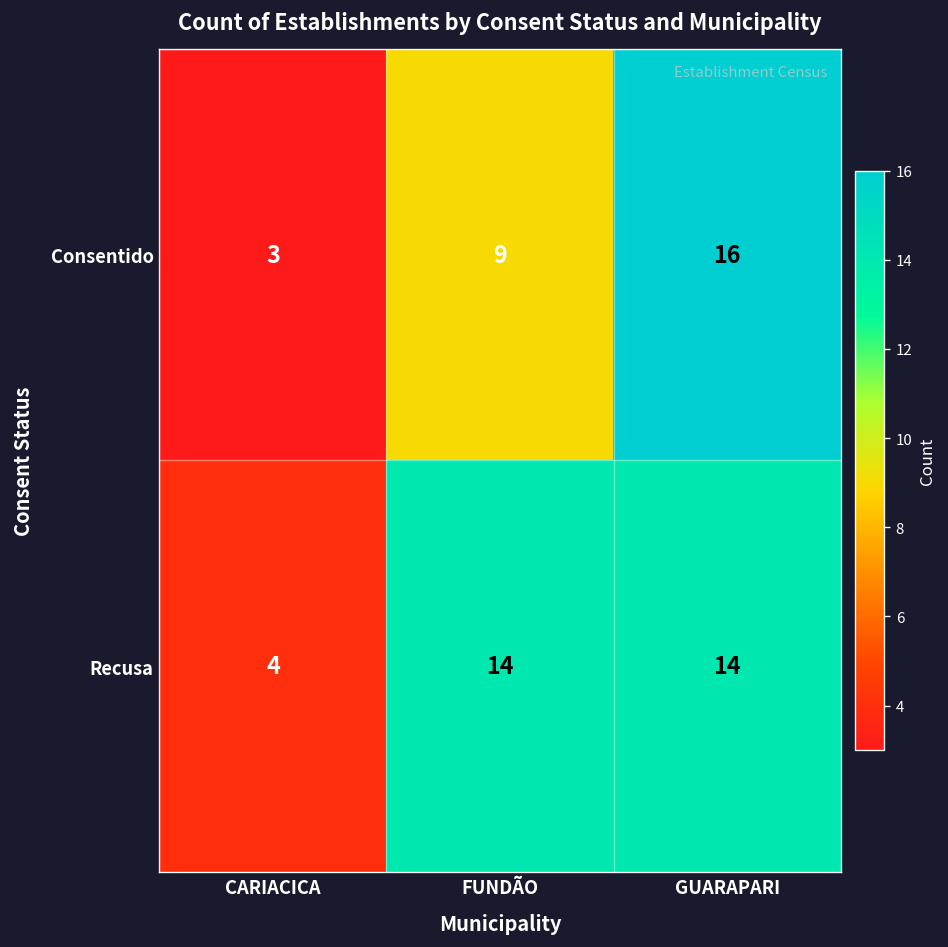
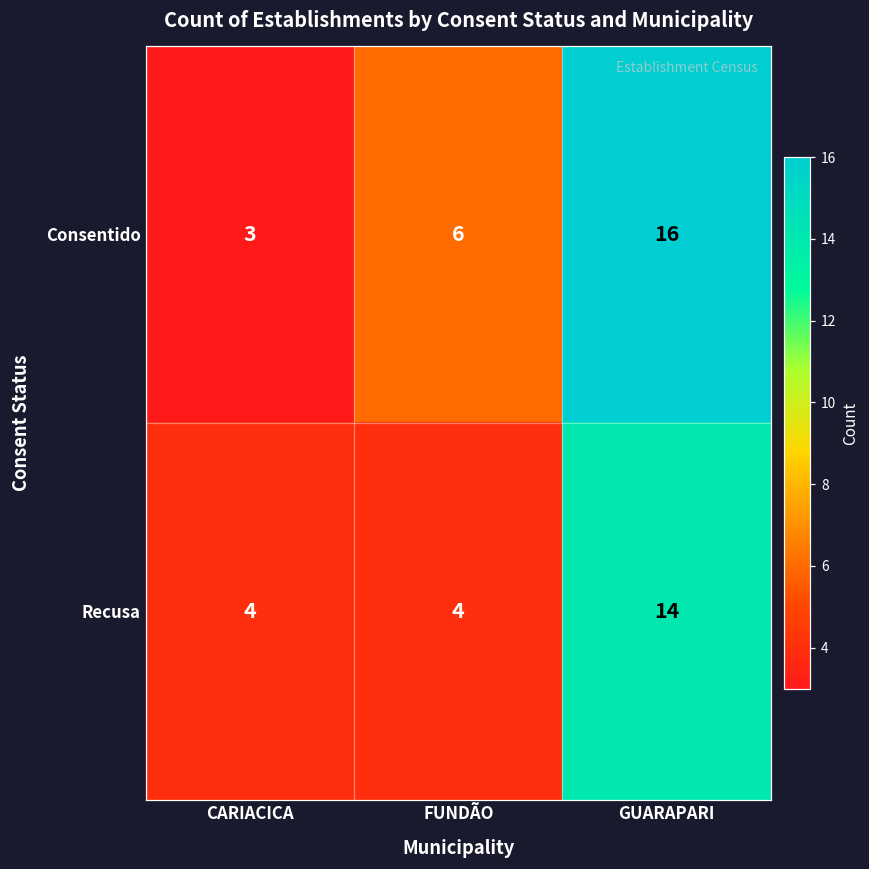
Consentido, FUNDÃO: 9 -> 6
Recusa, FUNDÃO: 14 -> 4
